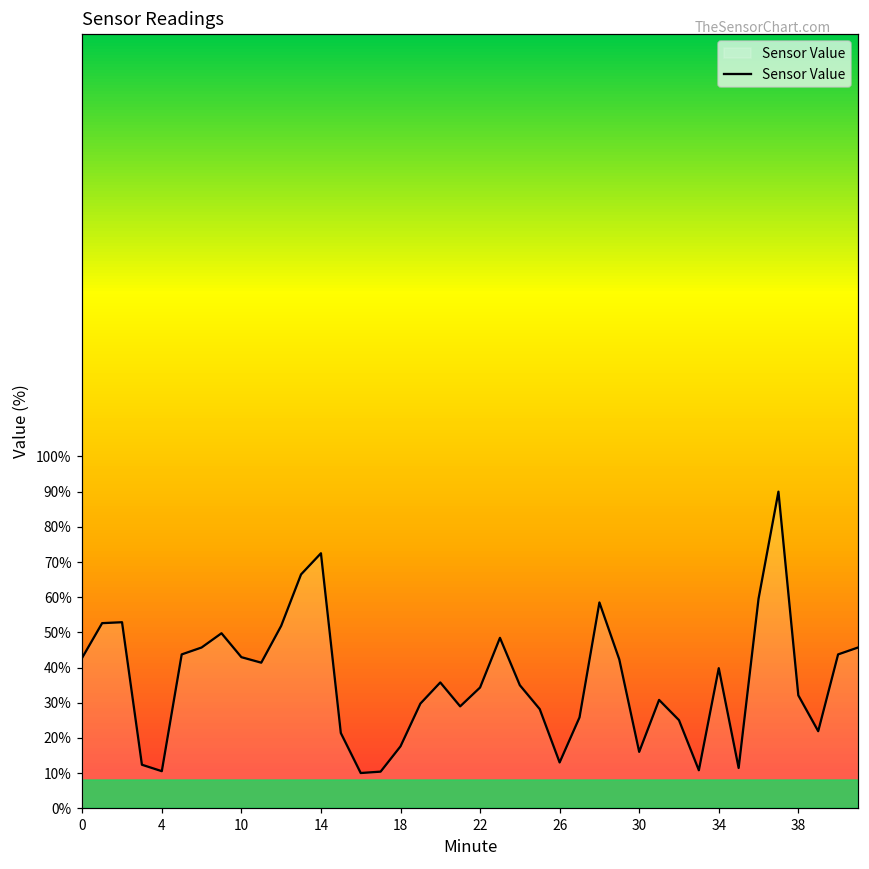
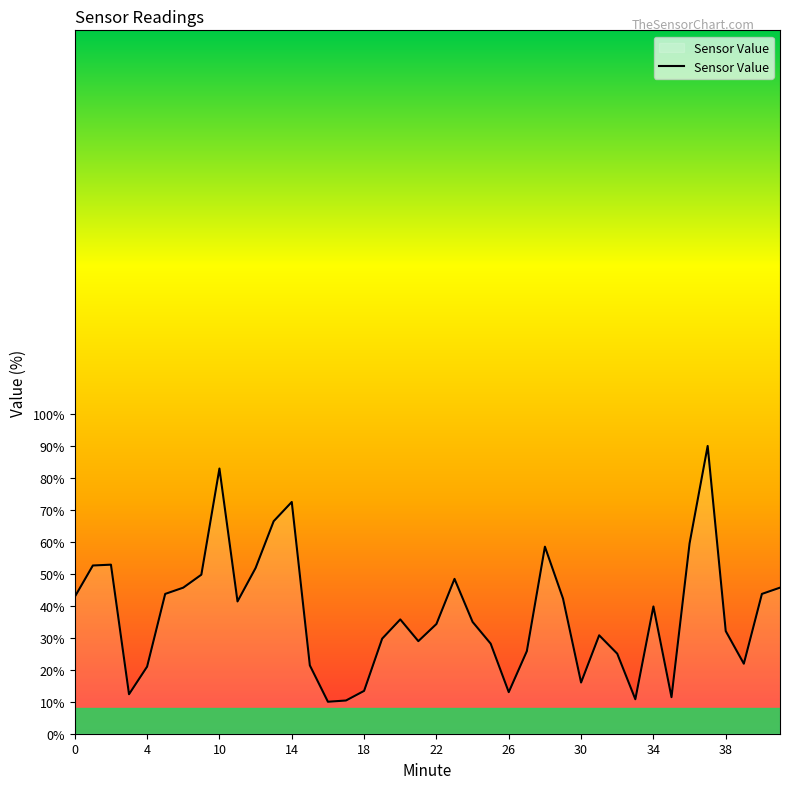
4: 11% -> 21%
10: 43% -> 83%
18: 18% -> 13%
